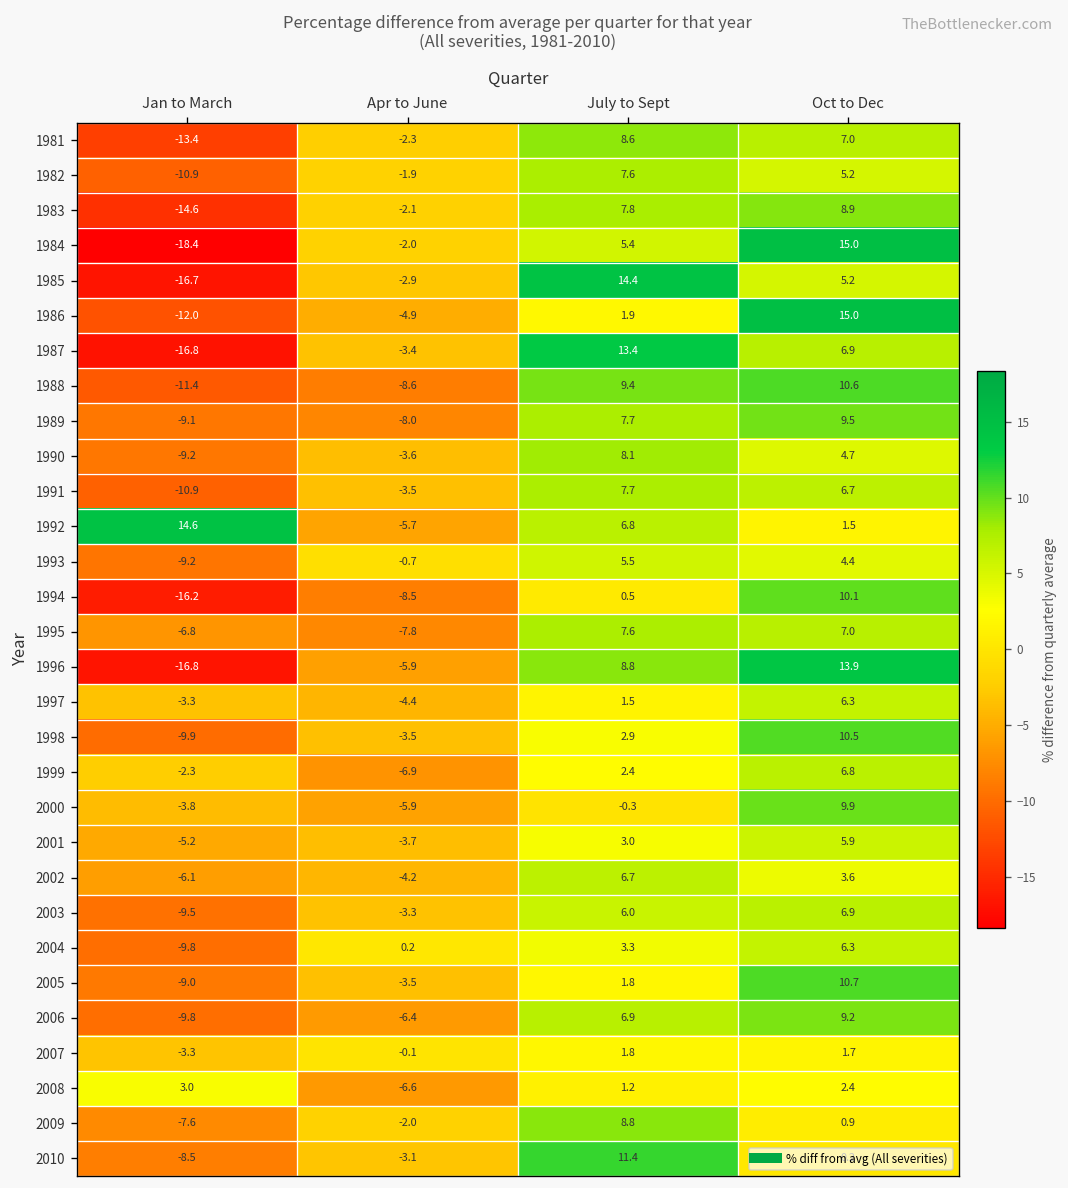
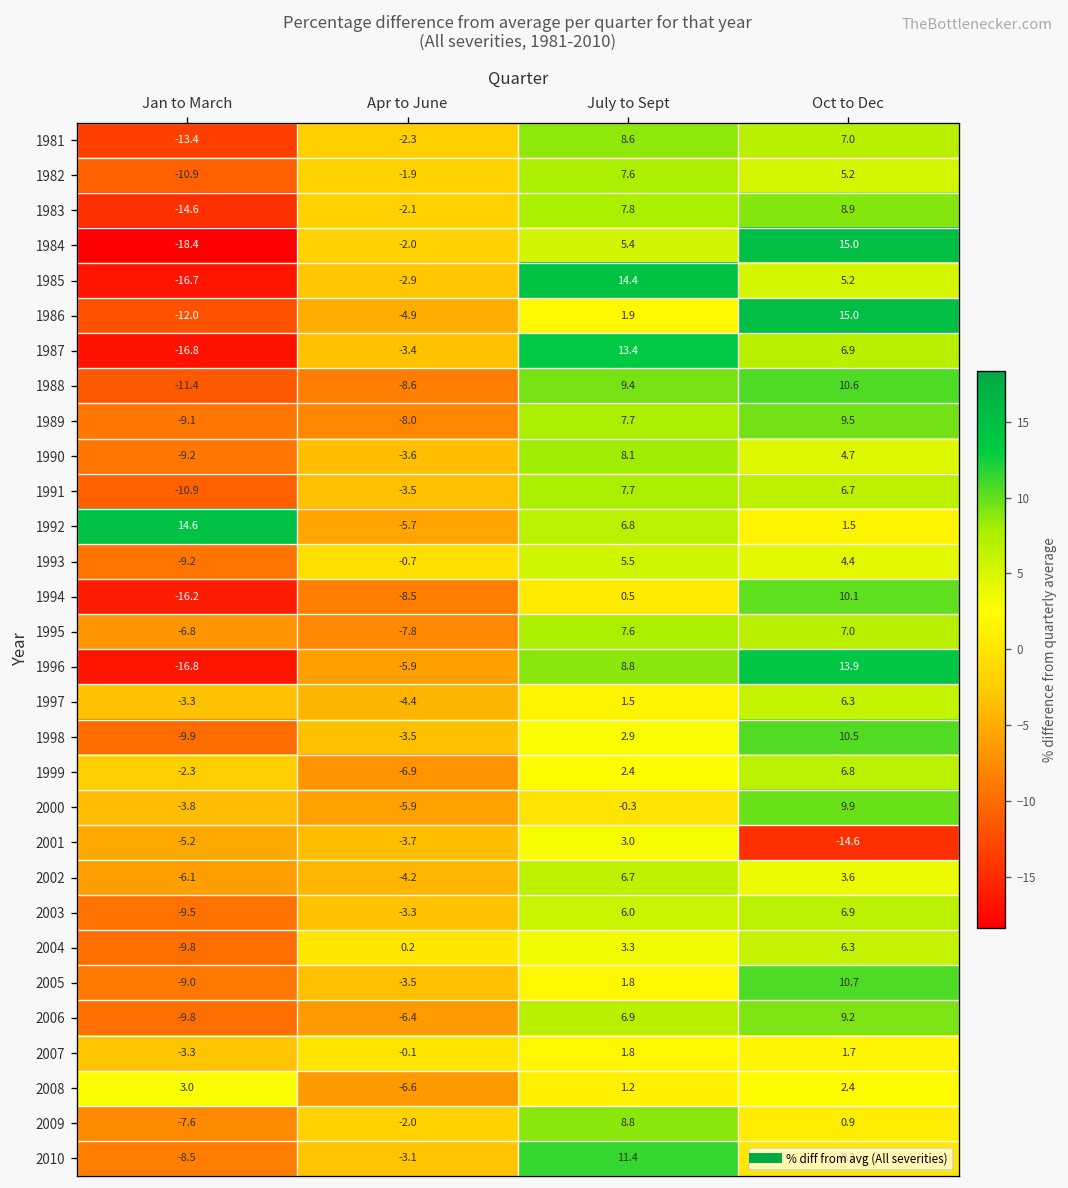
2001, Oct to Dec: 5.9 -> -14.6
